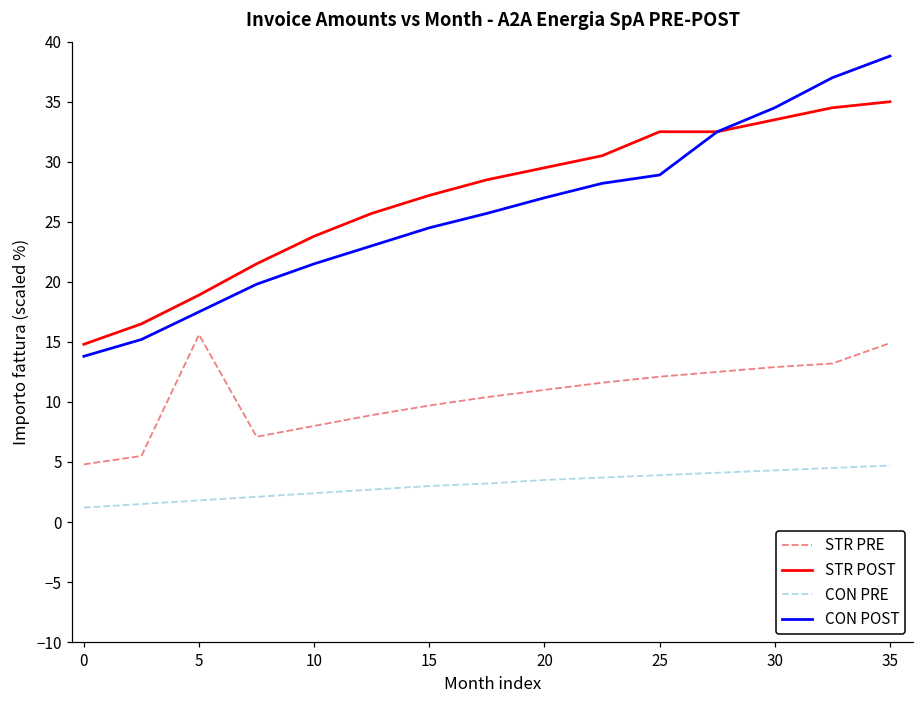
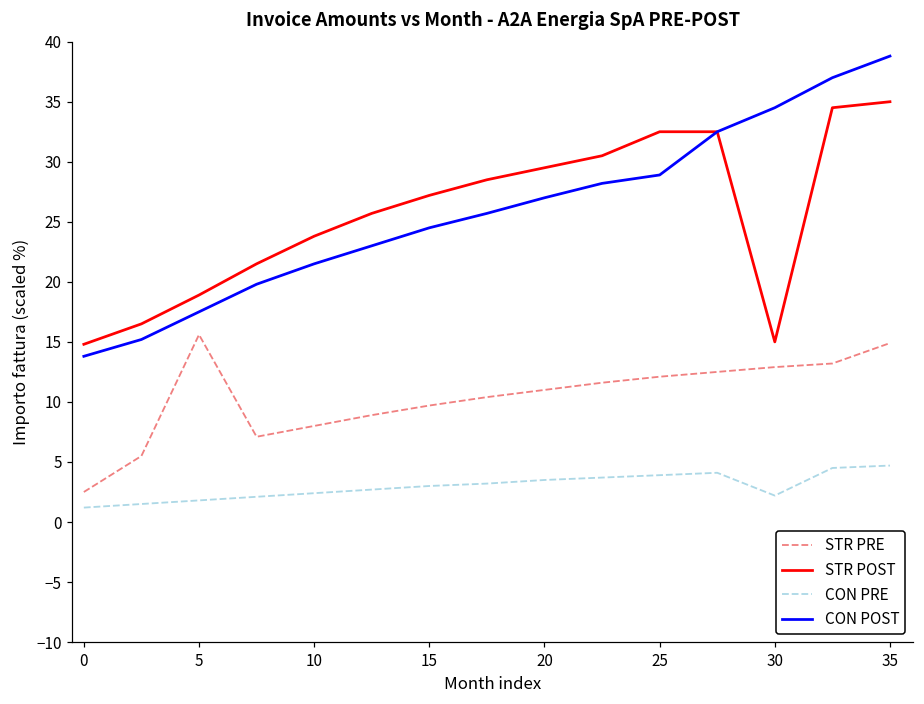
STR PRE, 0: 4.8 -> 2.5
STR POST, 30: 33.5 -> 15.0
CON PRE, 30: 4.3 -> 2.2
